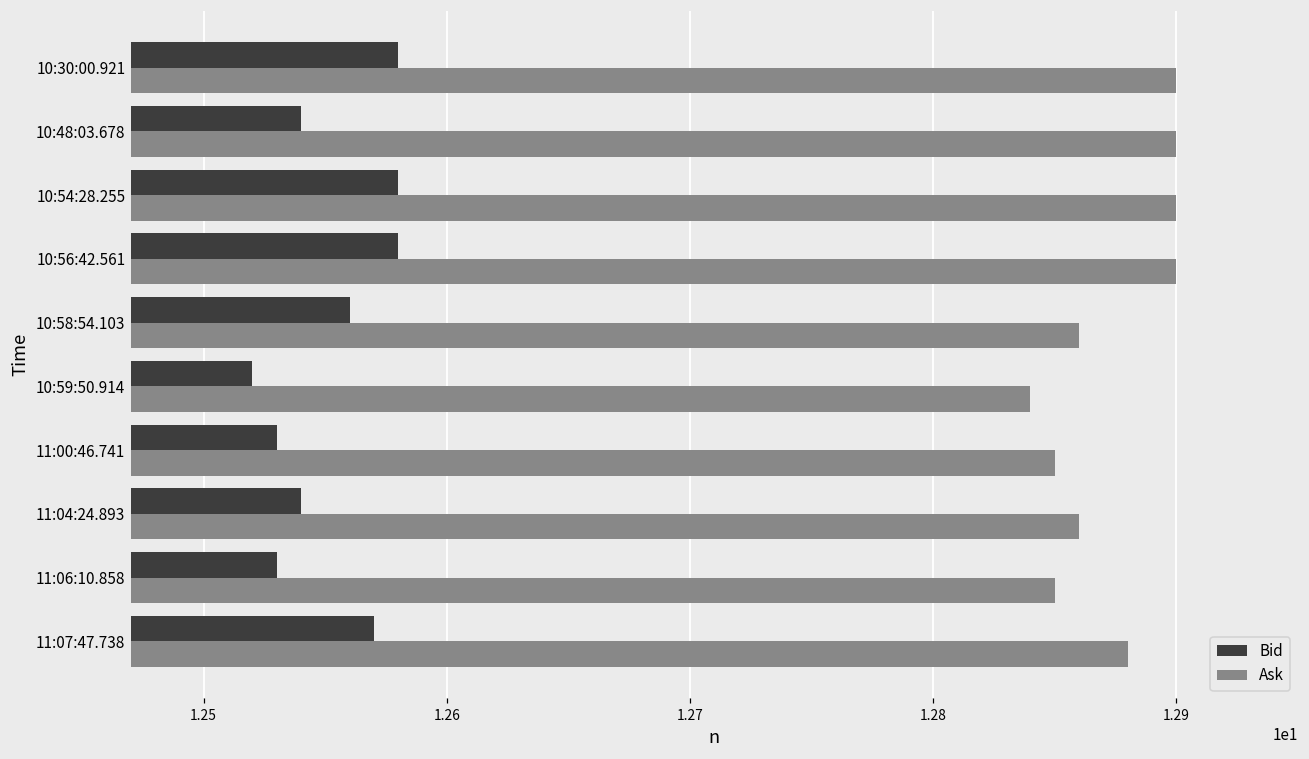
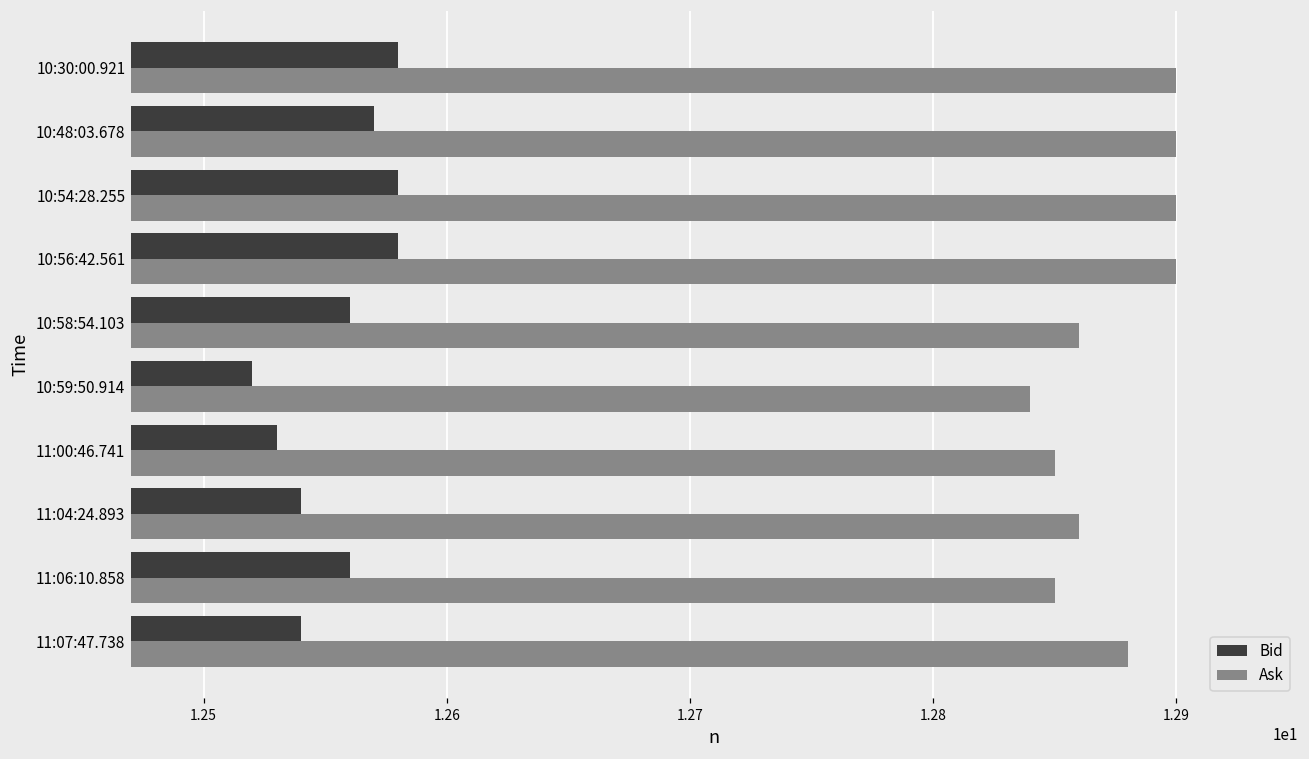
Bid, 10:48:03.678: 12.54 -> 12.57
Bid, 11:06:10.858: 12.53 -> 12.56
Bid, 11:07:47.738: 12.57 -> 12.54
